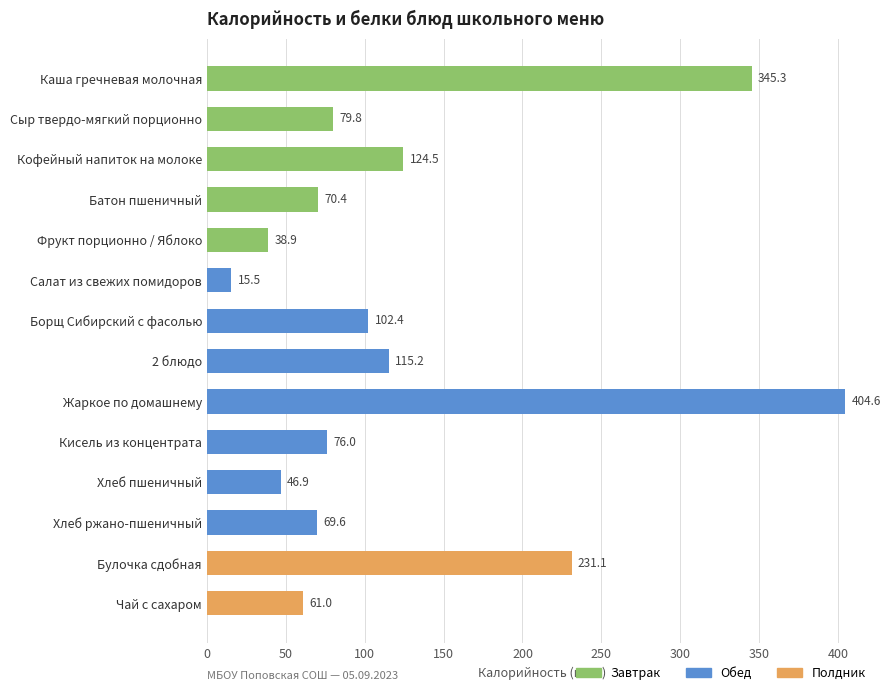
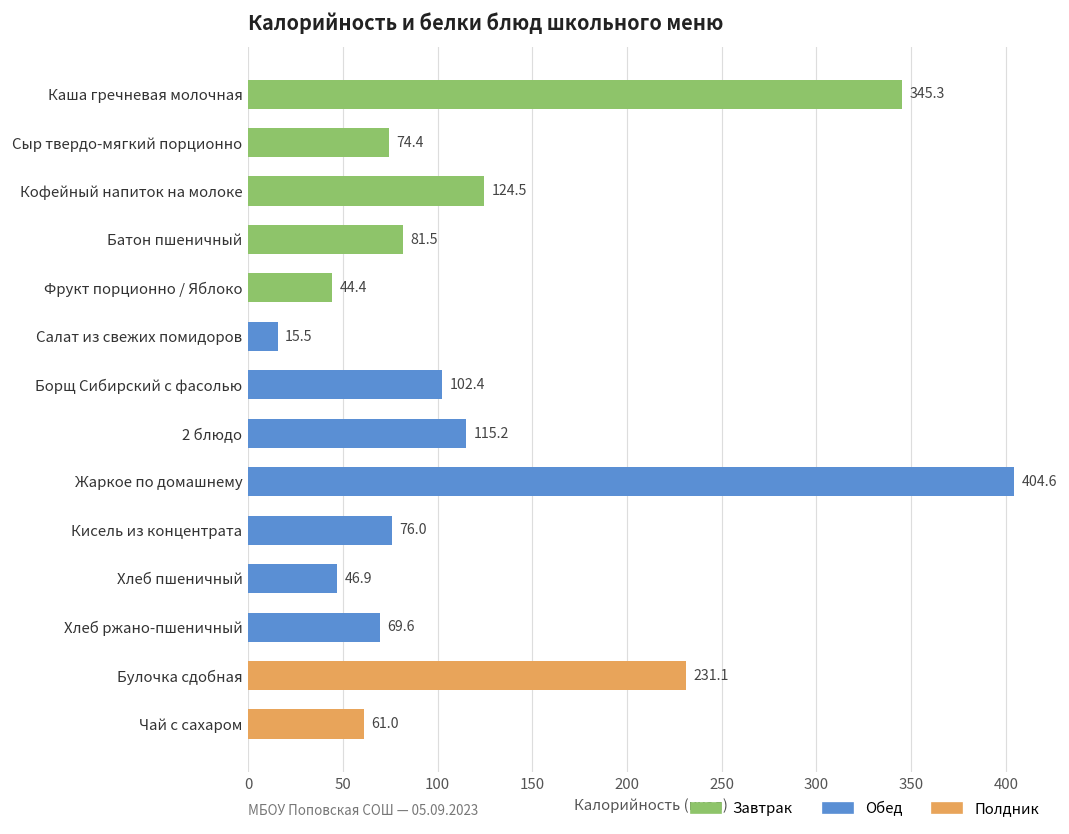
Сыр твердо-мягкий порционно: 79.8 -> 74.4
Батон пшеничный: 70.4 -> 81.5
Фрукт порционно / Яблоко: 38.9 -> 44.4
